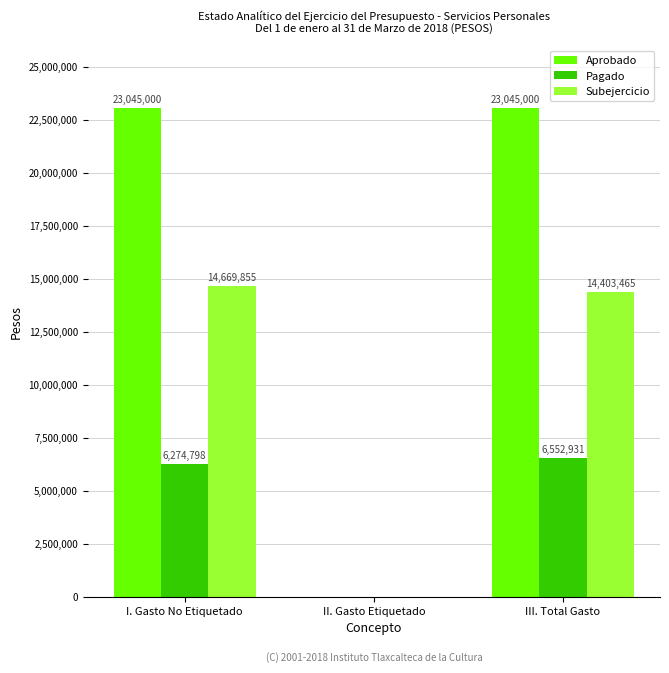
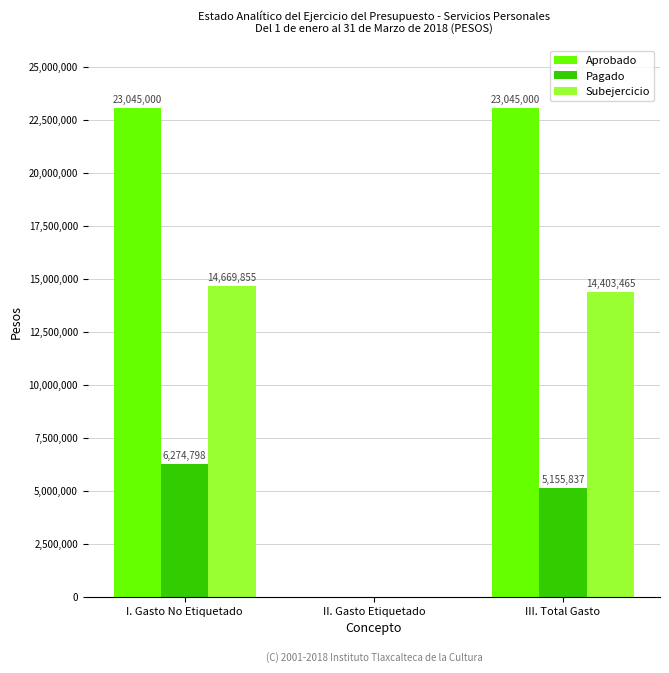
Pagado, III. Total Gasto: 6,552,931 -> 5,155,837
